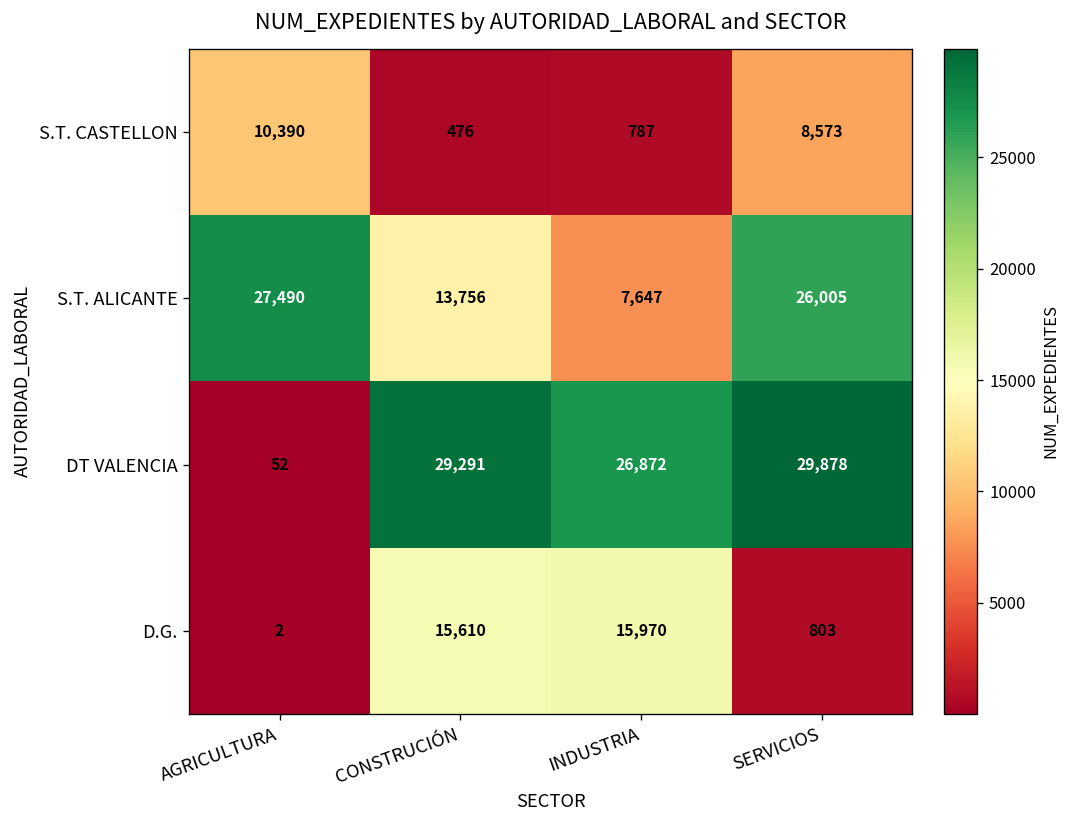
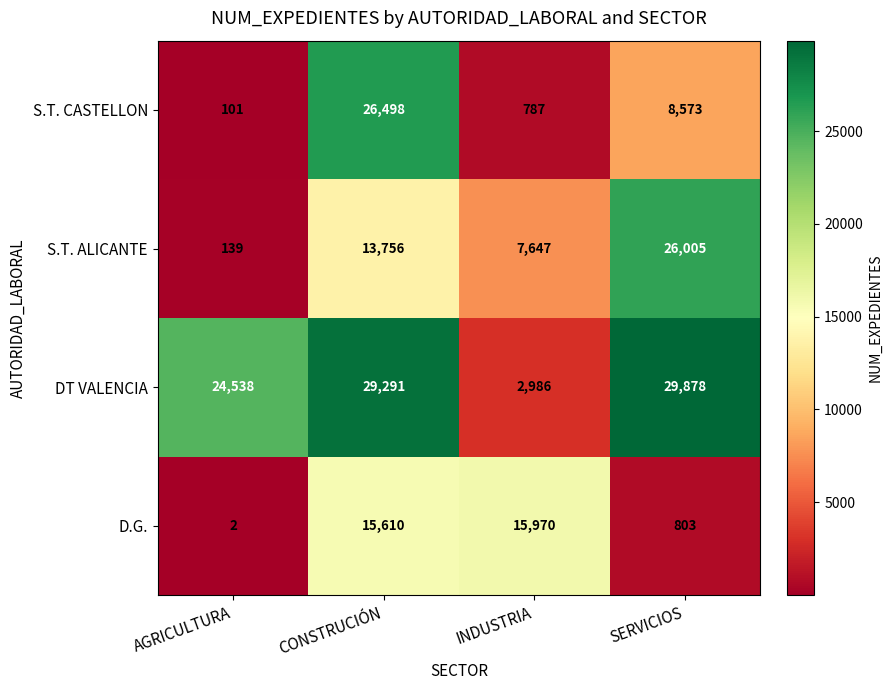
S.T. CASTELLON, AGRICULTURA: 10,390 -> 101
S.T. CASTELLON, CONSTRUCIÓN: 476 -> 26,498
S.T. ALICANTE, AGRICULTURA: 27,490 -> 139
DT VALENCIA, AGRICULTURA: 52 -> 24,538
DT VALENCIA, INDUSTRIA: 26,872 -> 2,986
